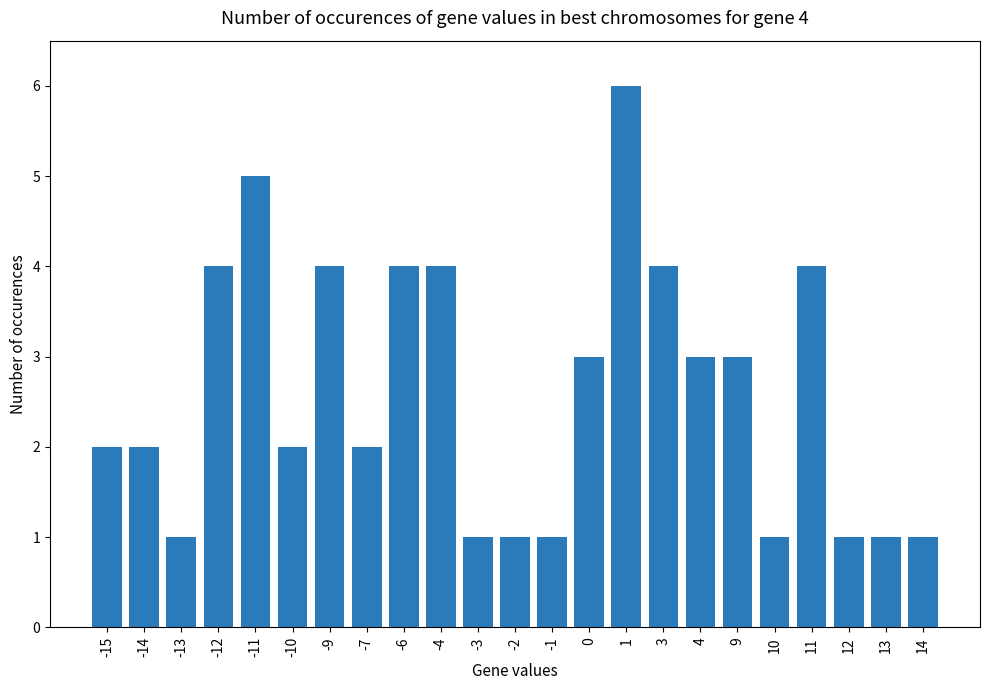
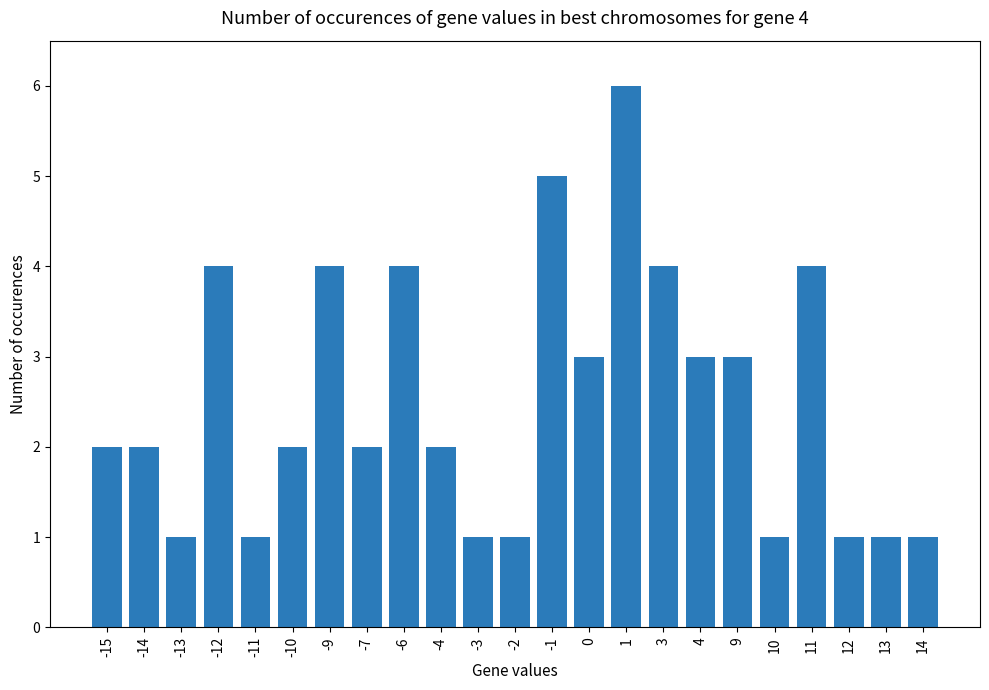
-11: 5 -> 1
-4: 4 -> 2
-1: 1 -> 5
